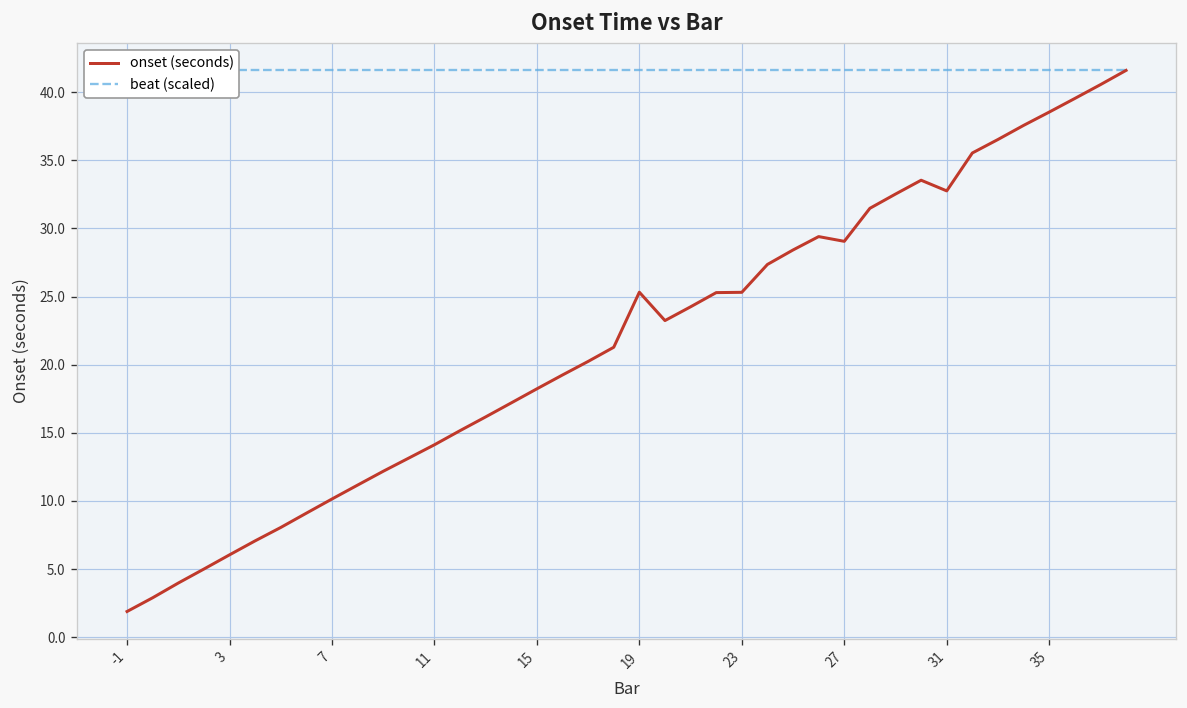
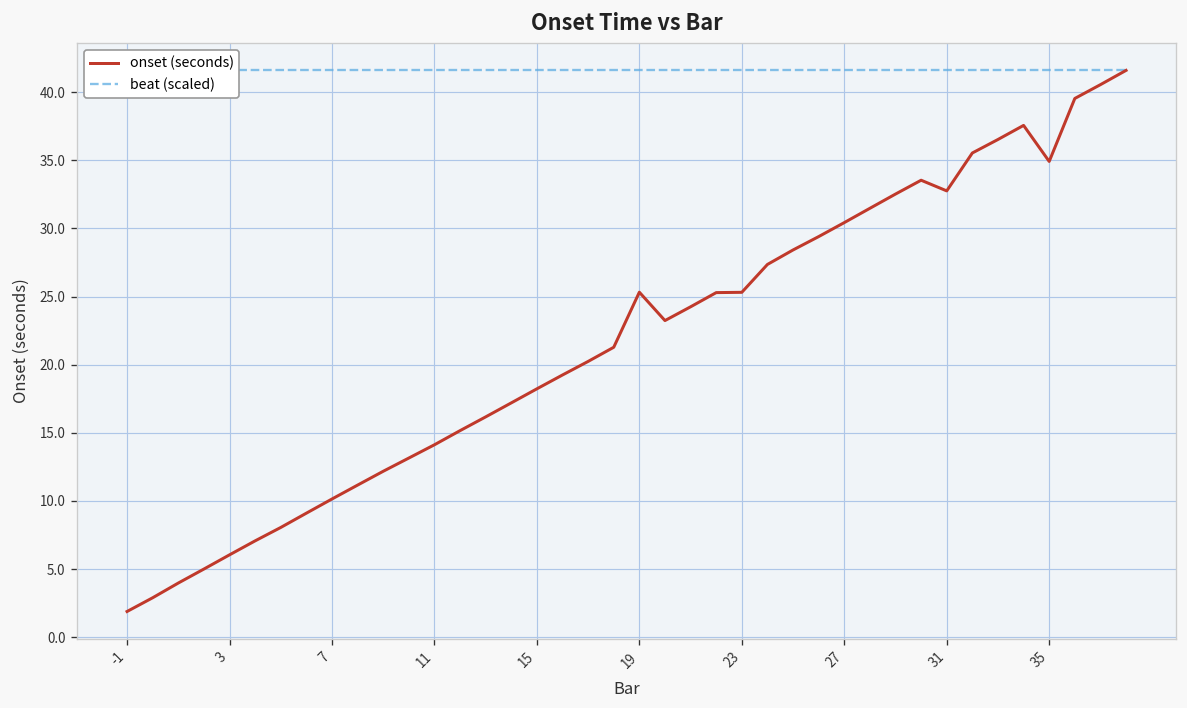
onset (seconds), 27: 29.1 -> 30.4
onset (seconds), 35: 38.5 -> 34.9
